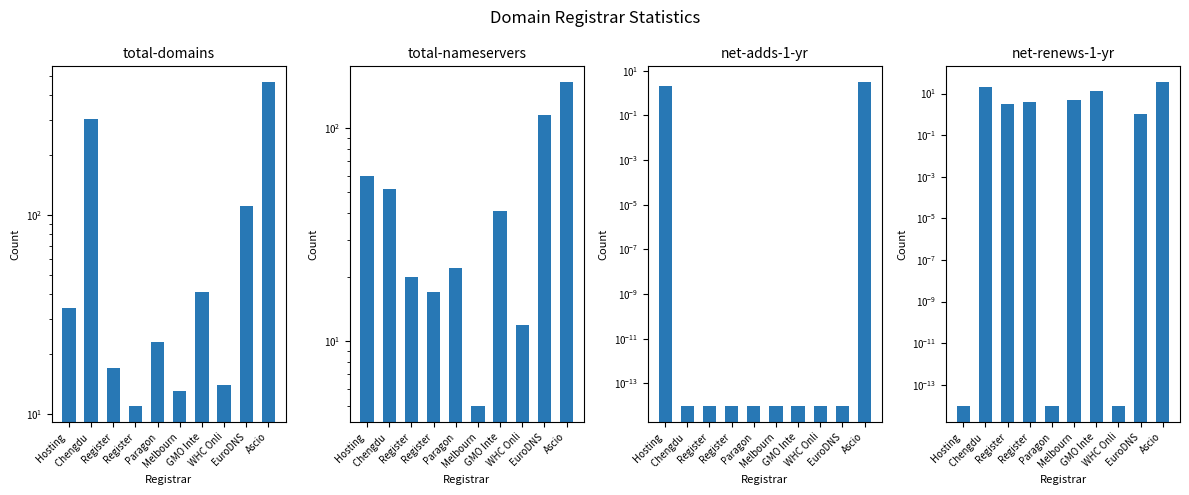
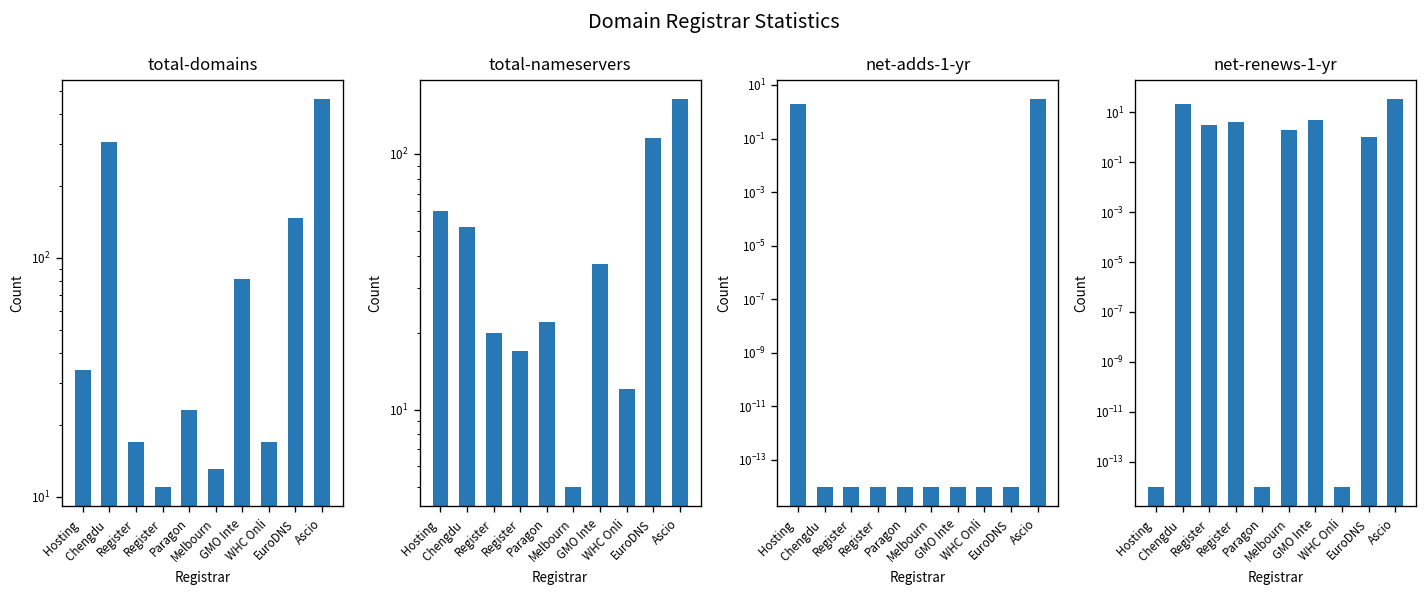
total-domains, GMO Inte: 41 -> 82
total-domains, WHC Onli: 14 -> 17
total-domains, EuroDNS: 110 -> 150
total-nameservers, GMO Inte: 41 -> 37
net-renews-1-yr, Melbourn: 5 -> 2
net-renews-1-yr, GMO Inte: 10 -> 5
